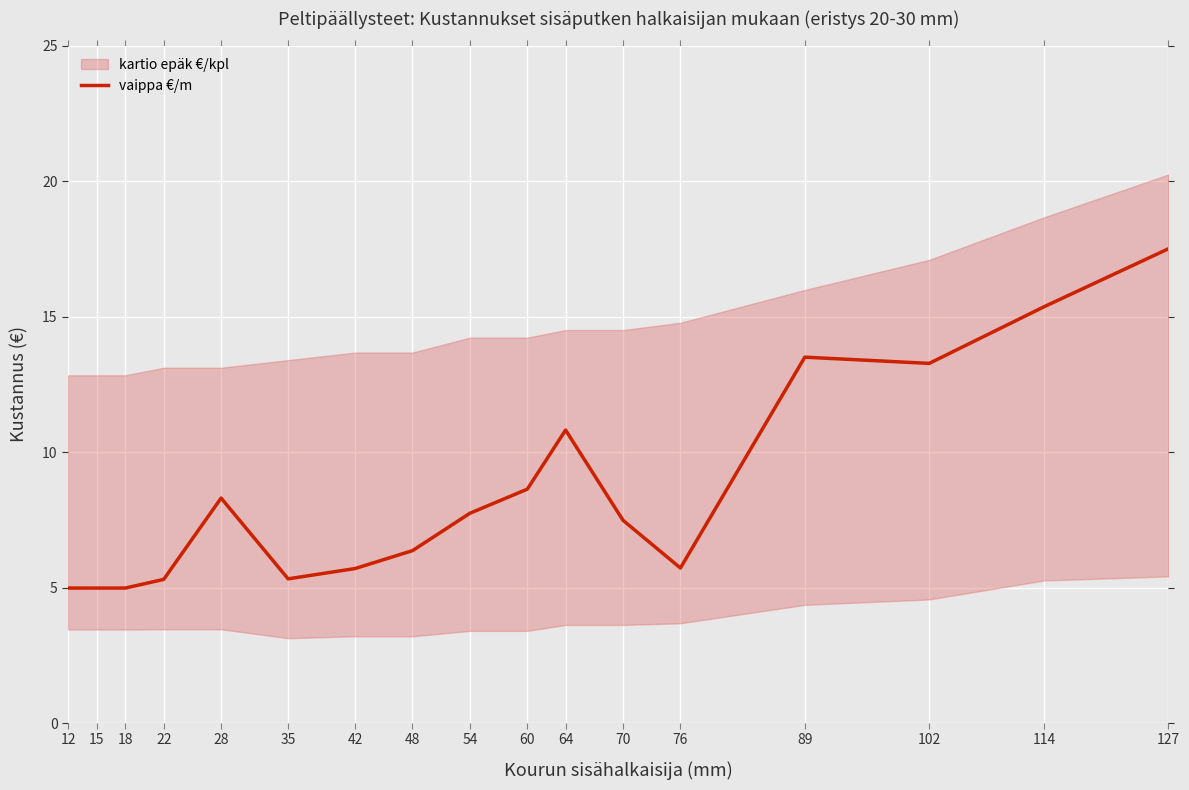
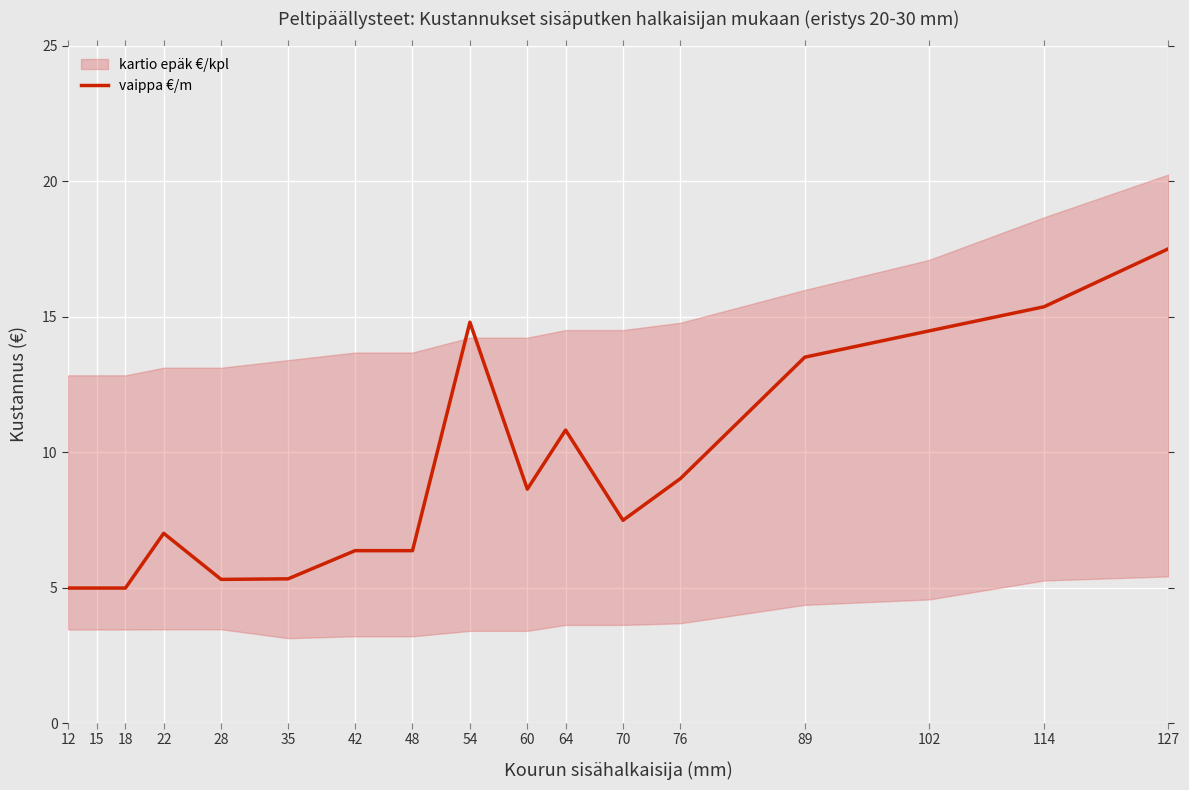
vaippa €/m, 22: 5.3 -> 7.0
vaippa €/m, 28: 8.3 -> 5.3
vaippa €/m, 42: 5.7 -> 6.4
vaippa €/m, 54: 7.7 -> 14.8
vaippa €/m, 76: 5.7 -> 9.0
vaippa €/m, 102: 13.3 -> 14.5
